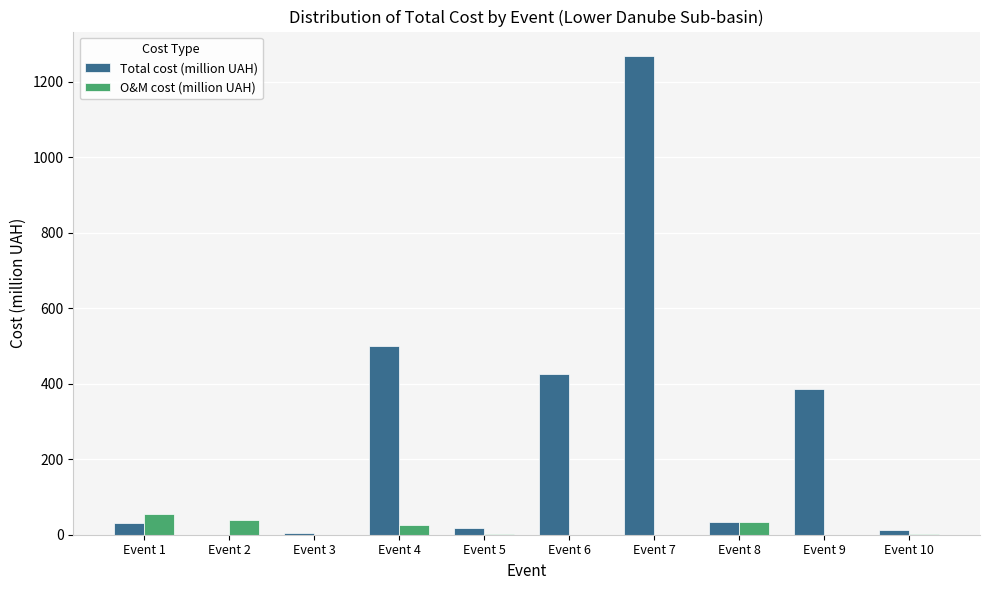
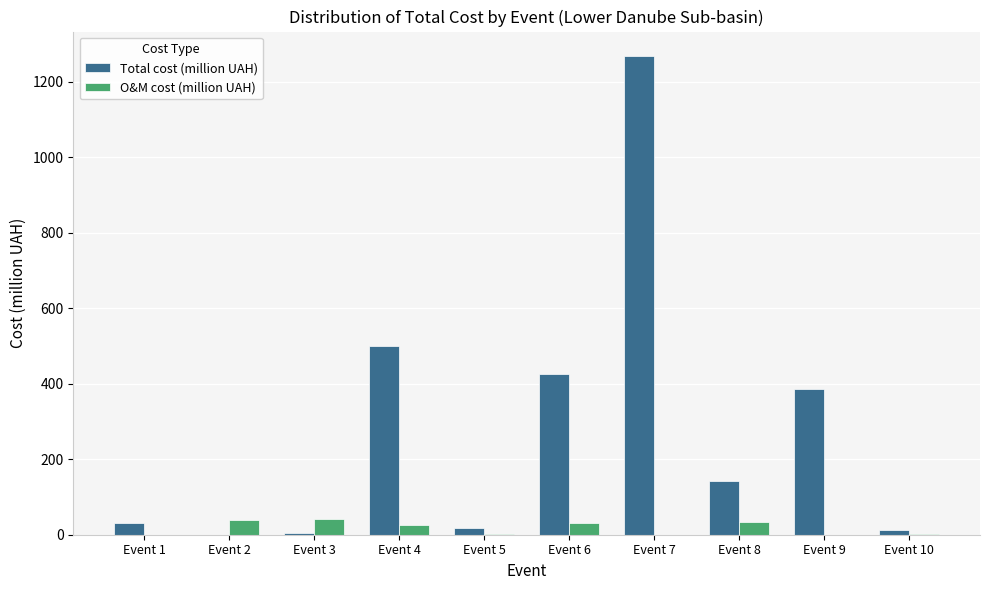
O&M cost (million UAH), Event 1: 50 -> 0
O&M cost (million UAH), Event 3: 0 -> 40
O&M cost (million UAH), Event 6: 0 -> 30
Total cost (million UAH), Event 8: 30 -> 140
